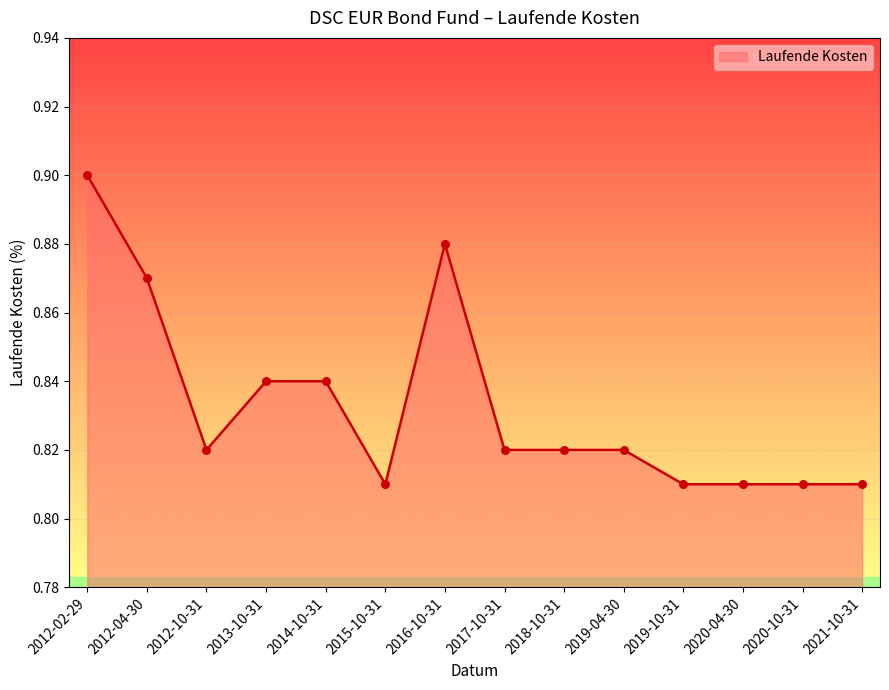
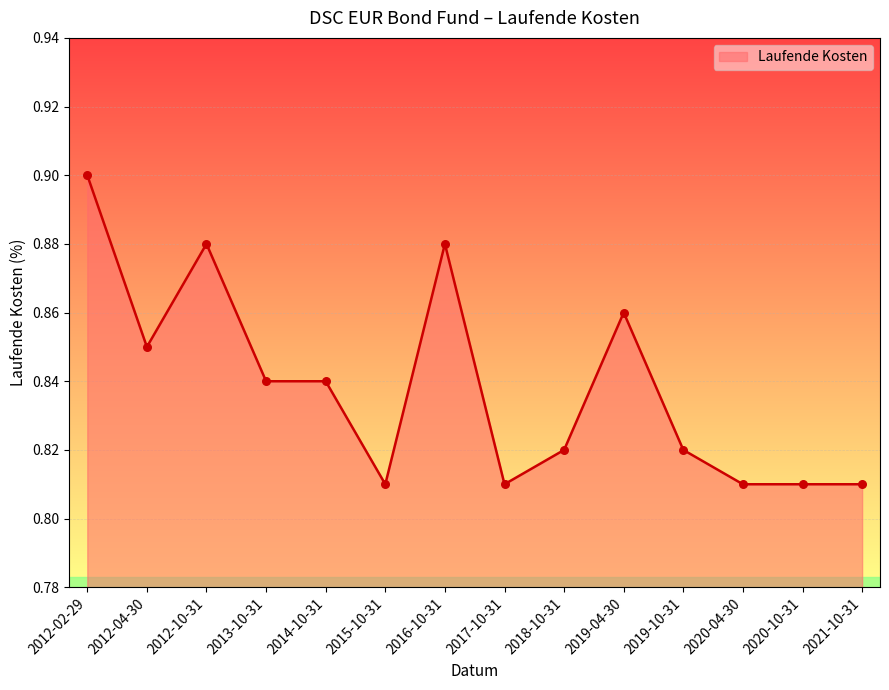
2012-04-30: 0.87 -> 0.85
2012-10-31: 0.82 -> 0.88
2017-10-31: 0.82 -> 0.81
2019-04-30: 0.82 -> 0.86
2019-10-31: 0.81 -> 0.82
